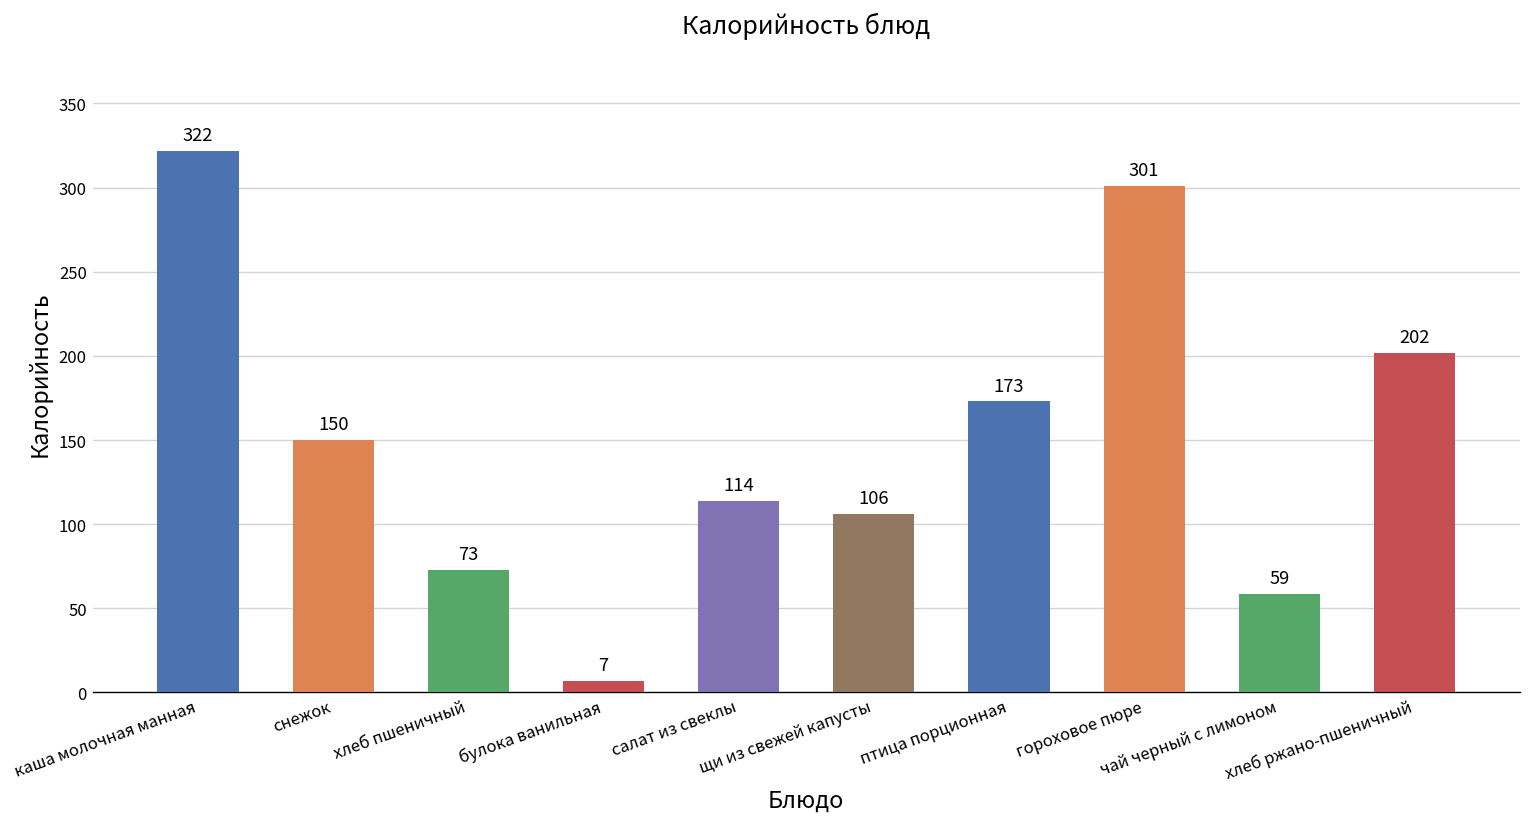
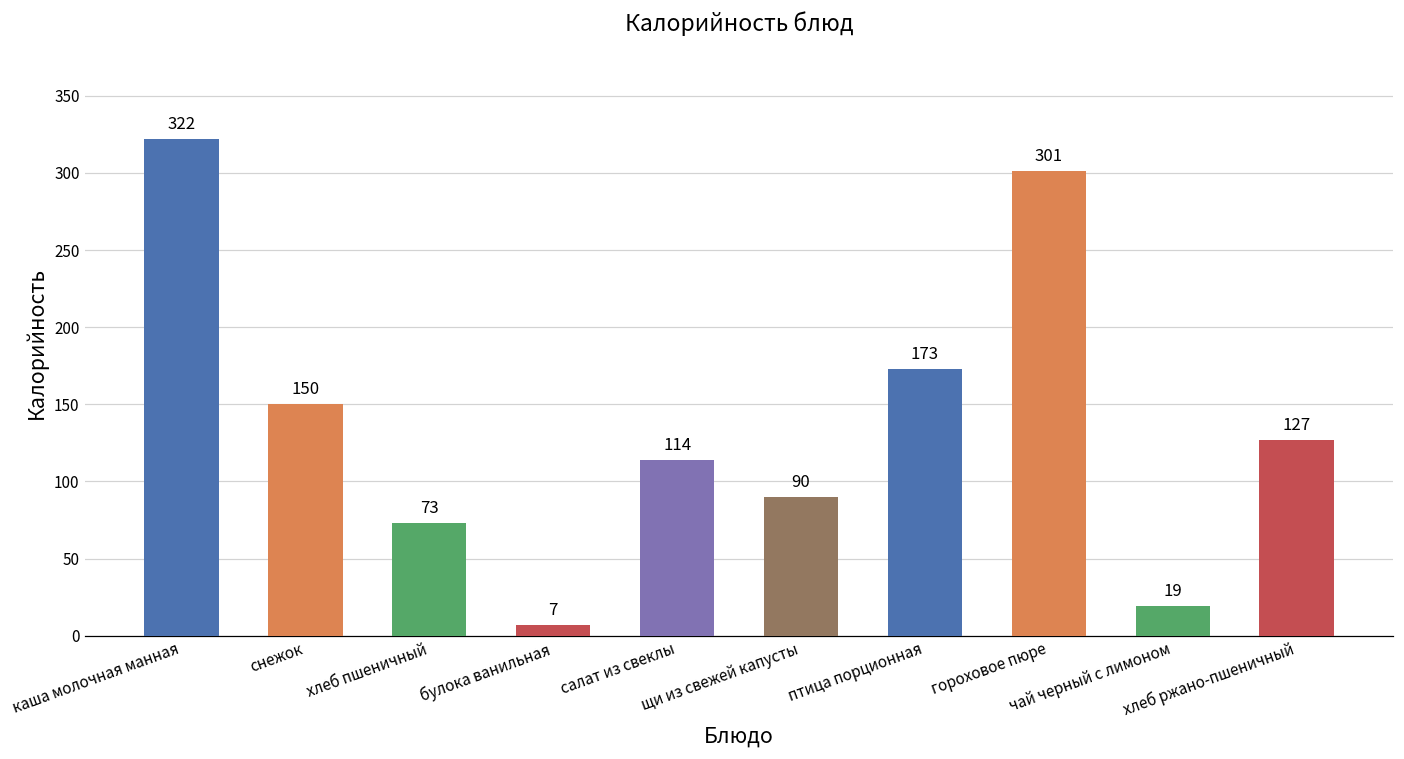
щи из свежей капусты: 106 -> 90
чай черный с лимоном: 59 -> 19
хлеб ржано-пшеничный: 202 -> 127
